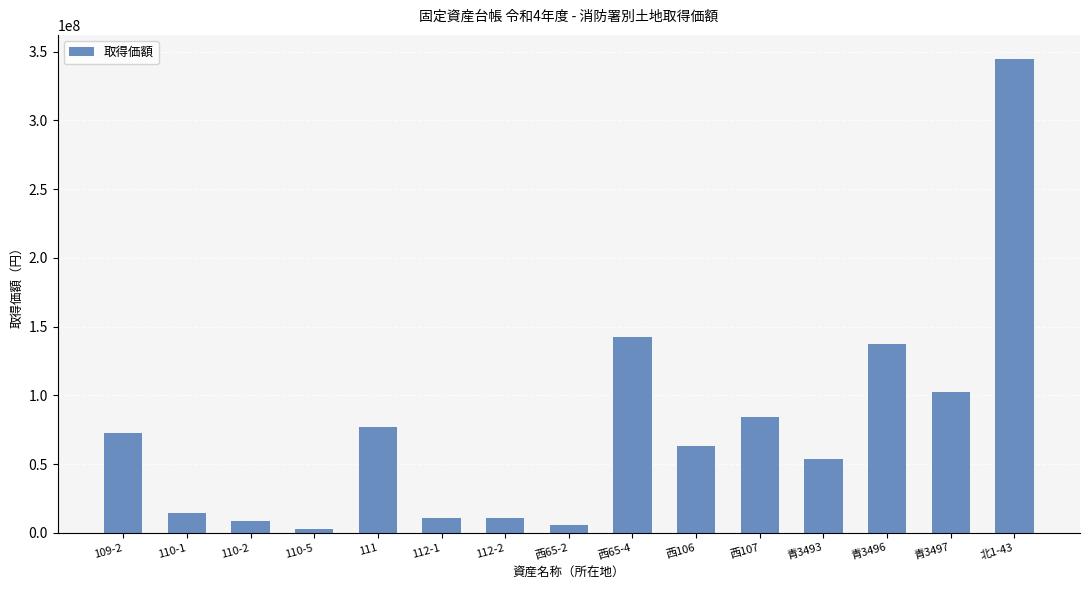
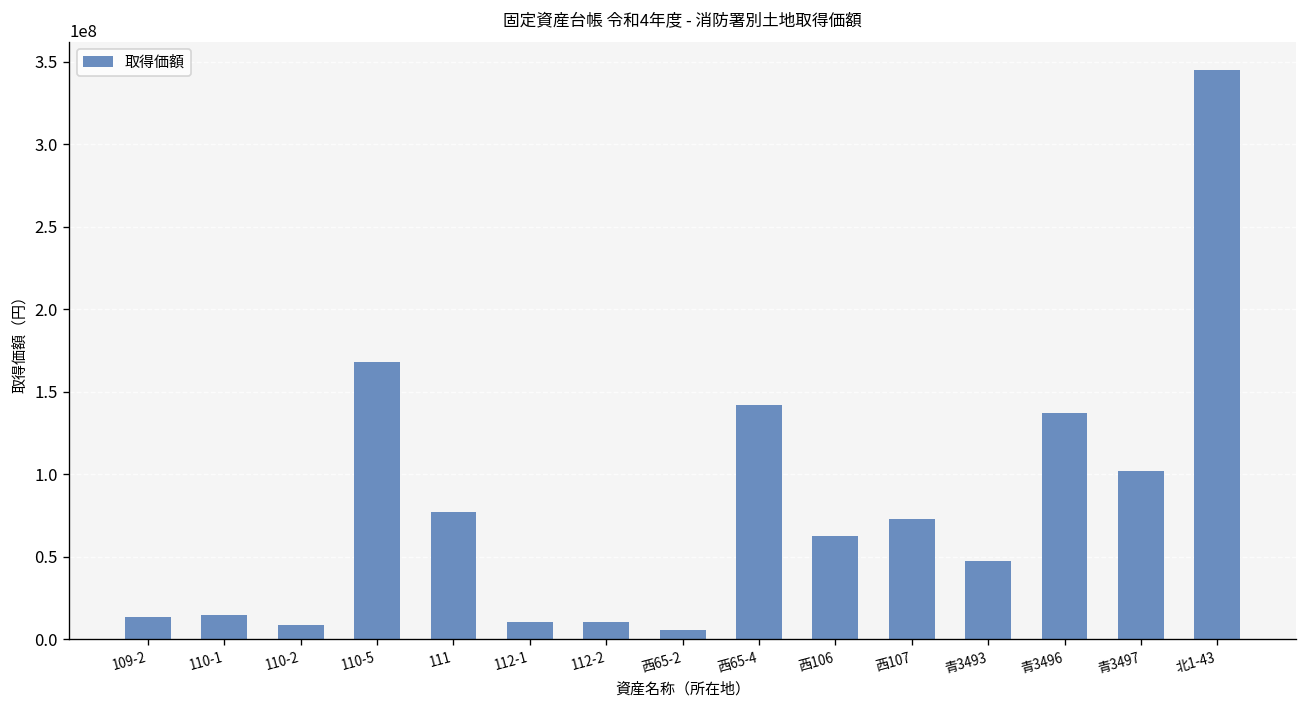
109-2: 72000000 -> 14000000
110-5: 3000000 -> 168000000
西107: 84000000 -> 73000000
青3493: 54000000 -> 47000000
